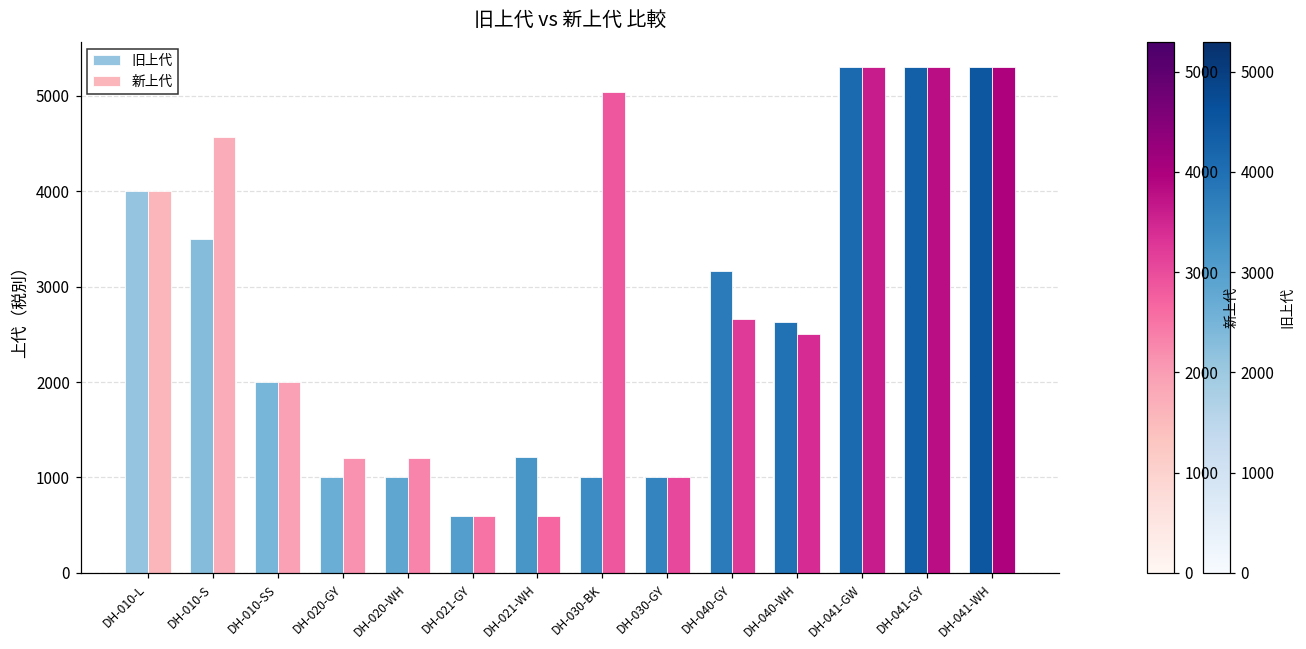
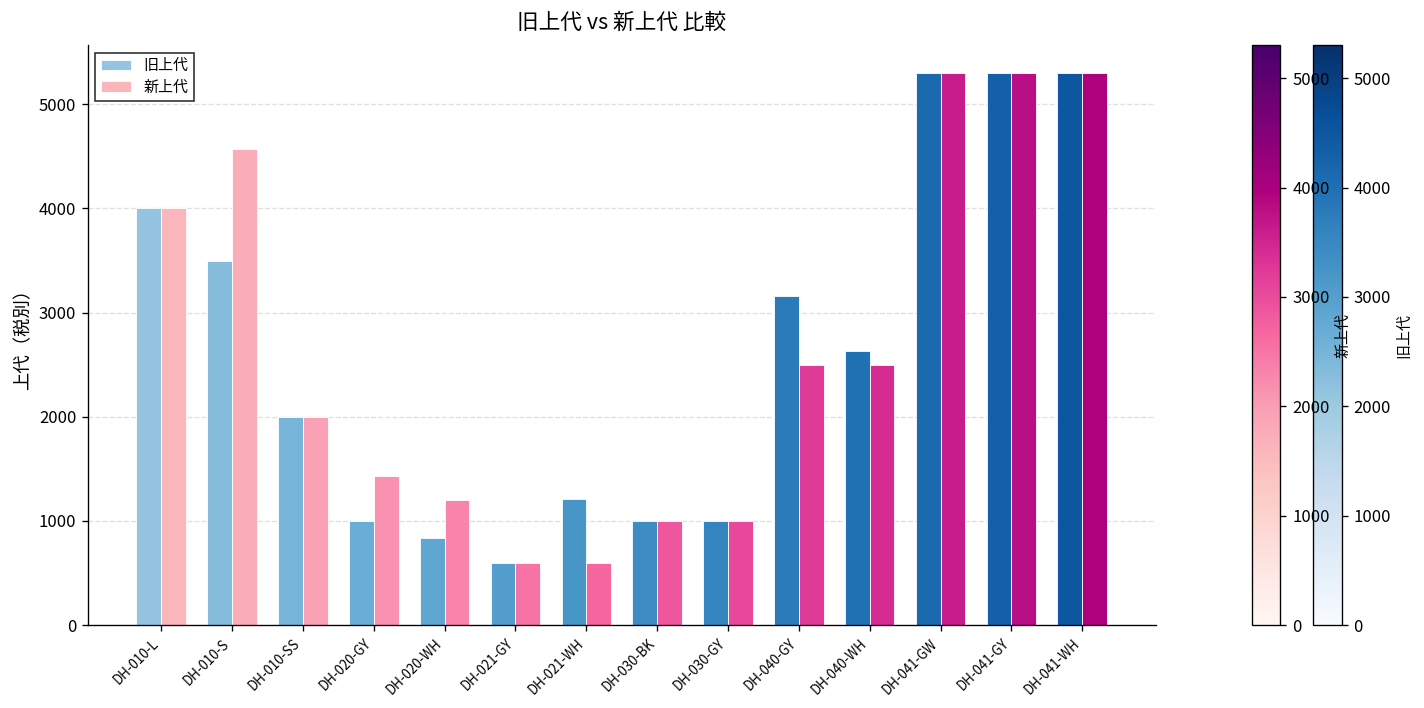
新上代, DH-020-GY: 1200 -> 1400
旧上代, DH-020-WH: 1000 -> 800
新上代, DH-030-BK: 5000 -> 1000
新上代, DH-040-GY: 2700 -> 2500
